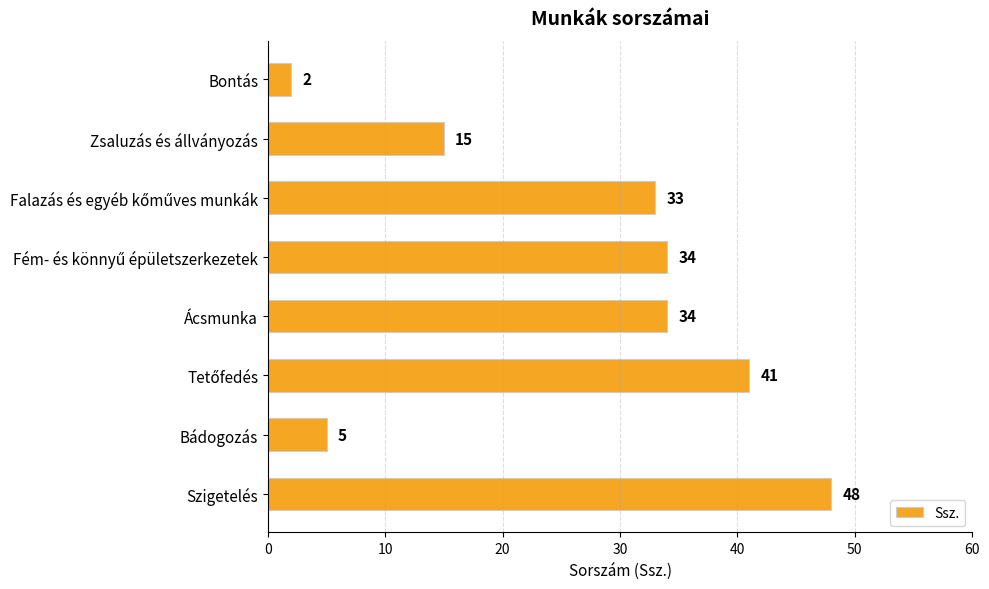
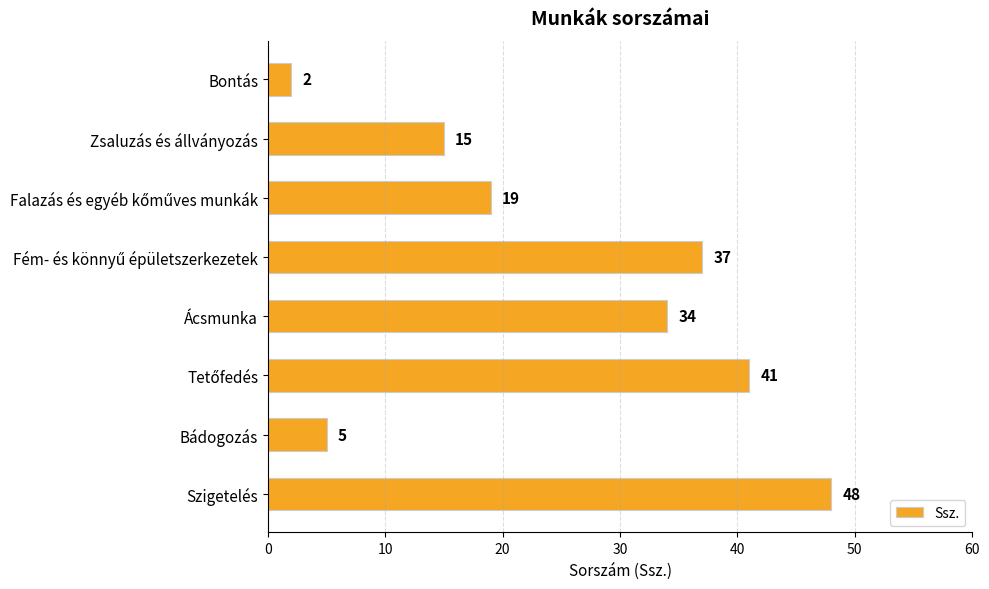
Falazás és egyéb kőműves munkák: 33 -> 19
Fém- és könnyű épületszerkezetek: 34 -> 37
